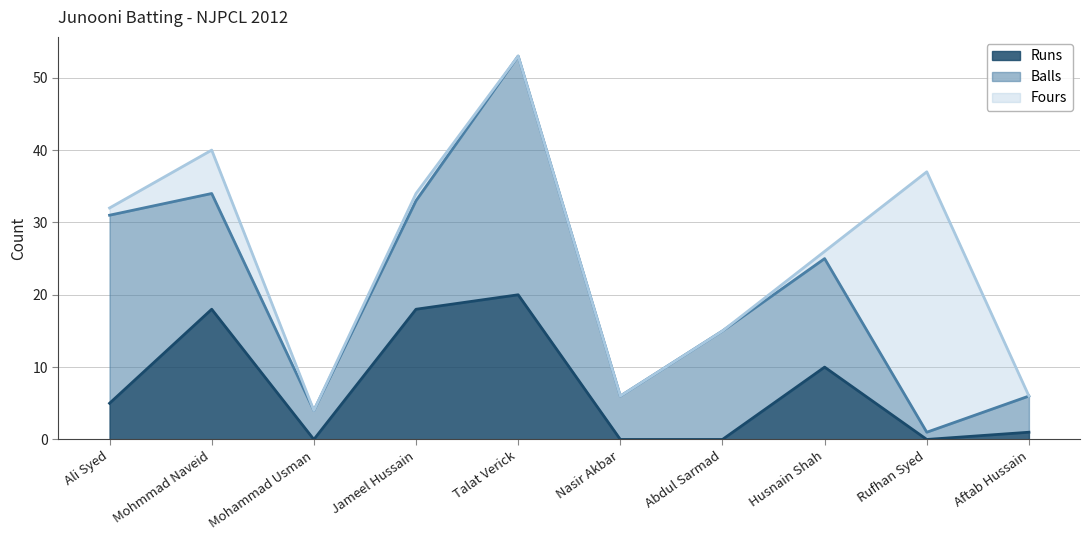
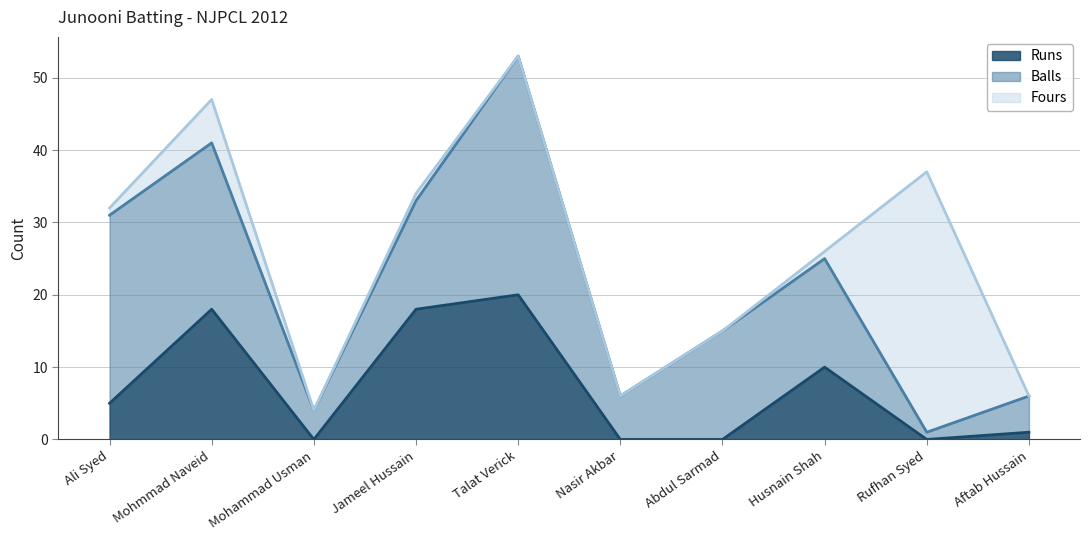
Balls, Mohmmad Naveid: 16 -> 23
